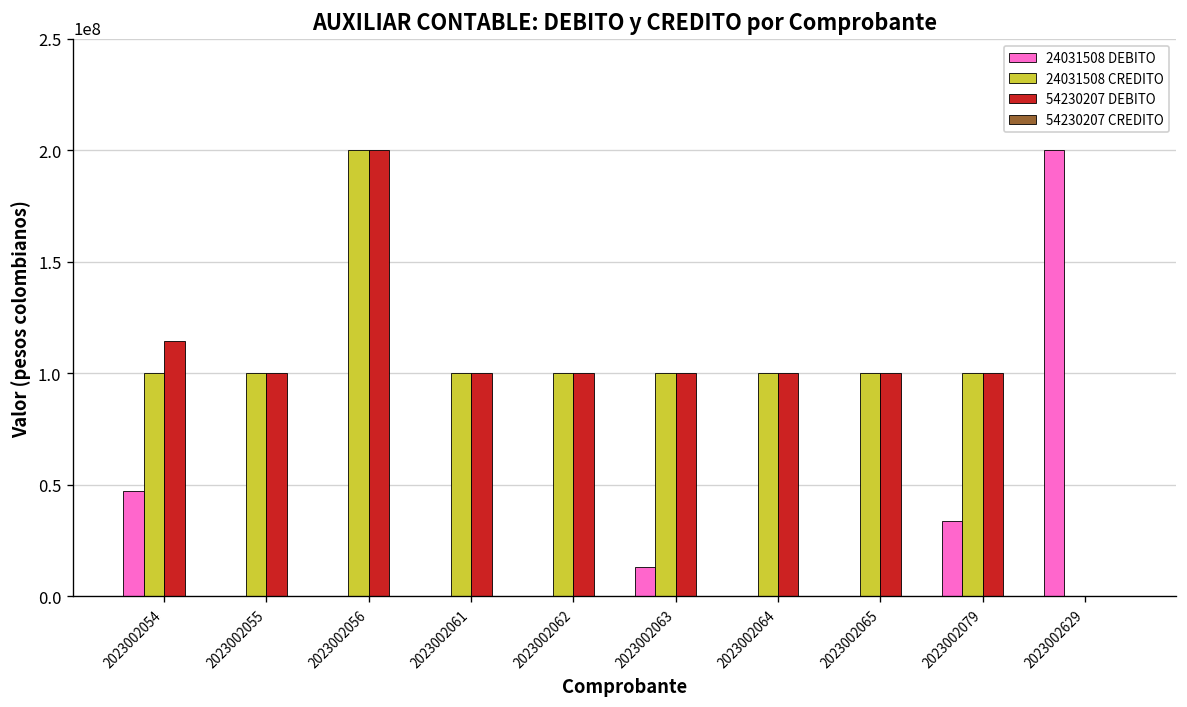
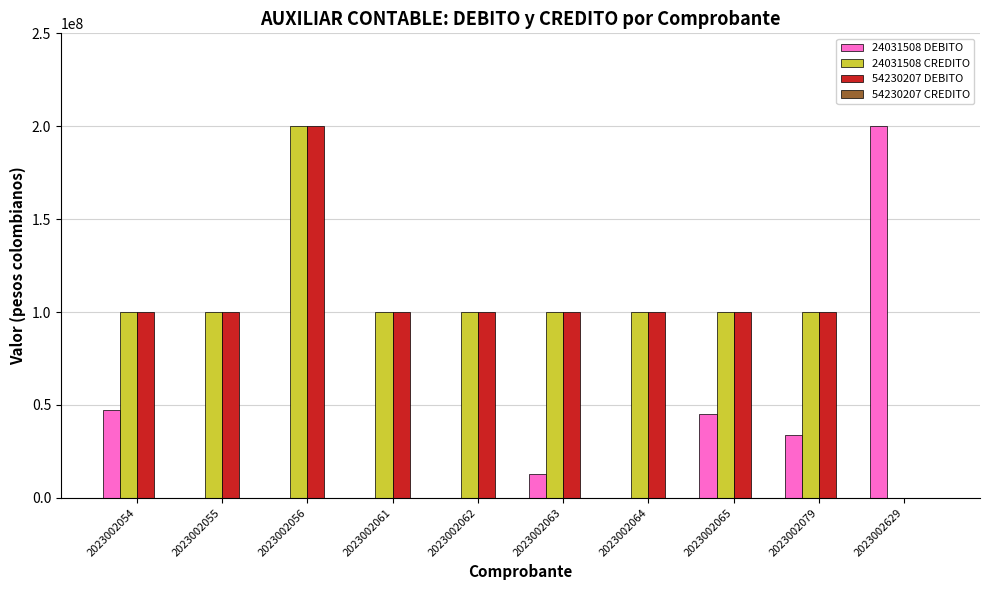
54230207 DEBITO, 2023002054: 114000000 -> 100000000
24031508 DEBITO, 2023002065: 0 -> 45000000
